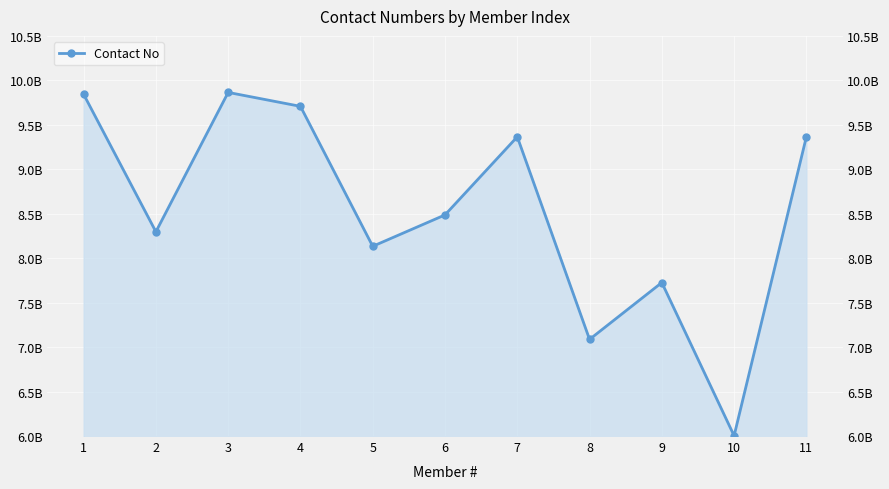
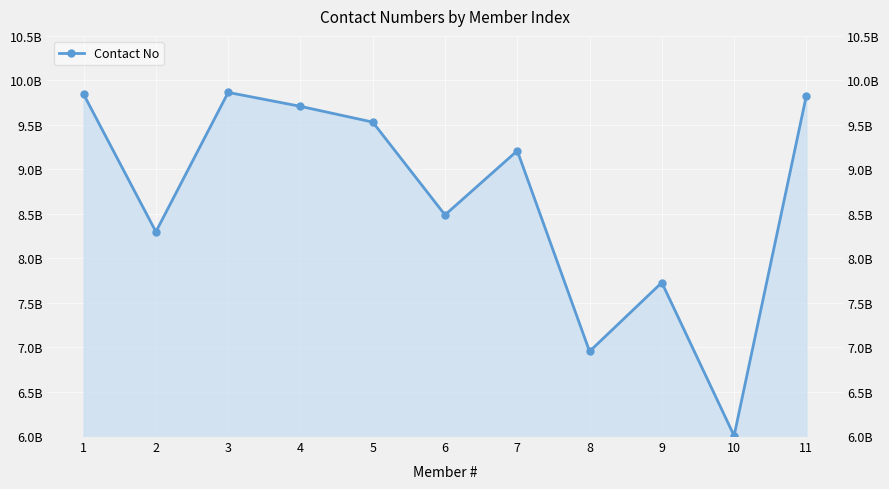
5: 8100000000 -> 9500000000
7: 9400000000 -> 9200000000
8: 7100000000 -> 7000000000
11: 9400000000 -> 9800000000
